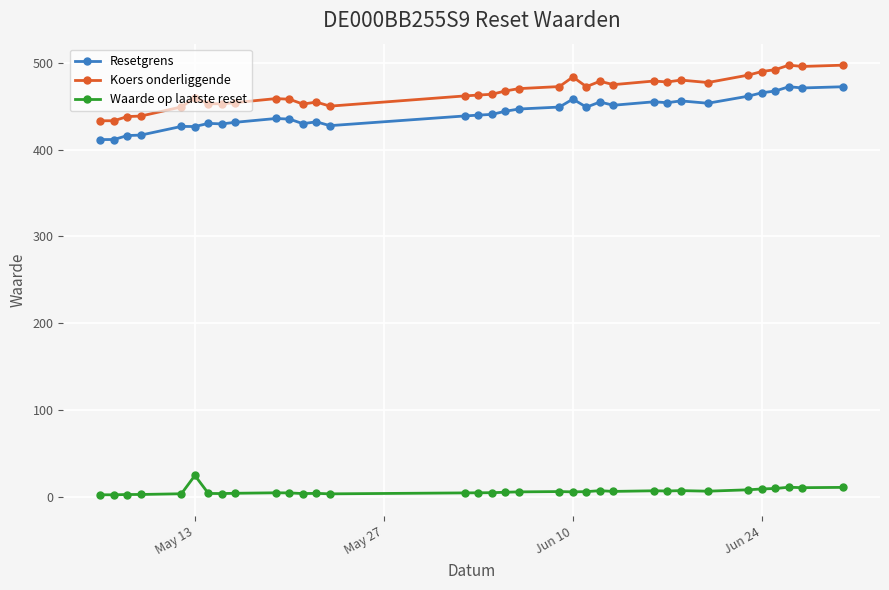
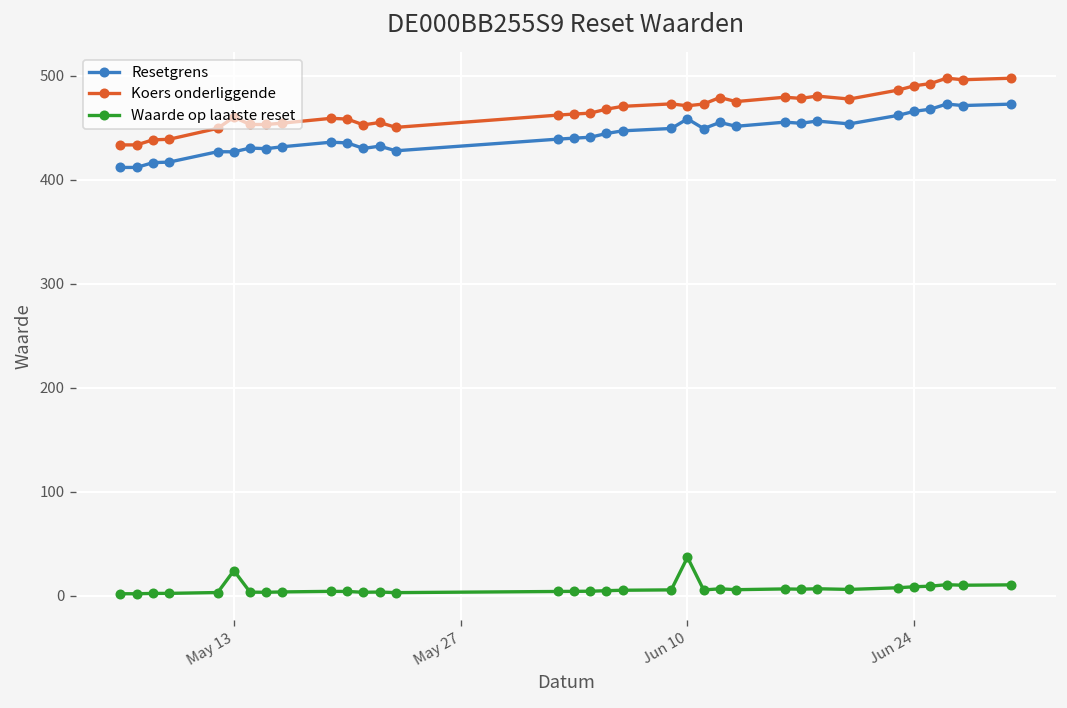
Koers onderliggende, Jun 10: 480 -> 470
Waarde op laatste reset, Jun 10: 10 -> 40
